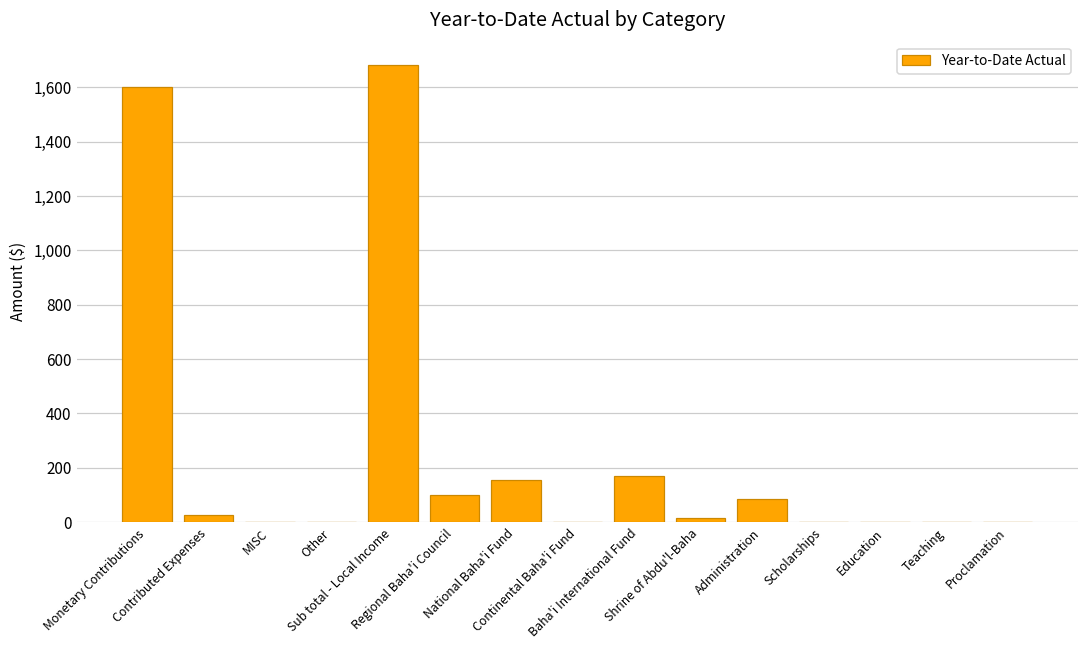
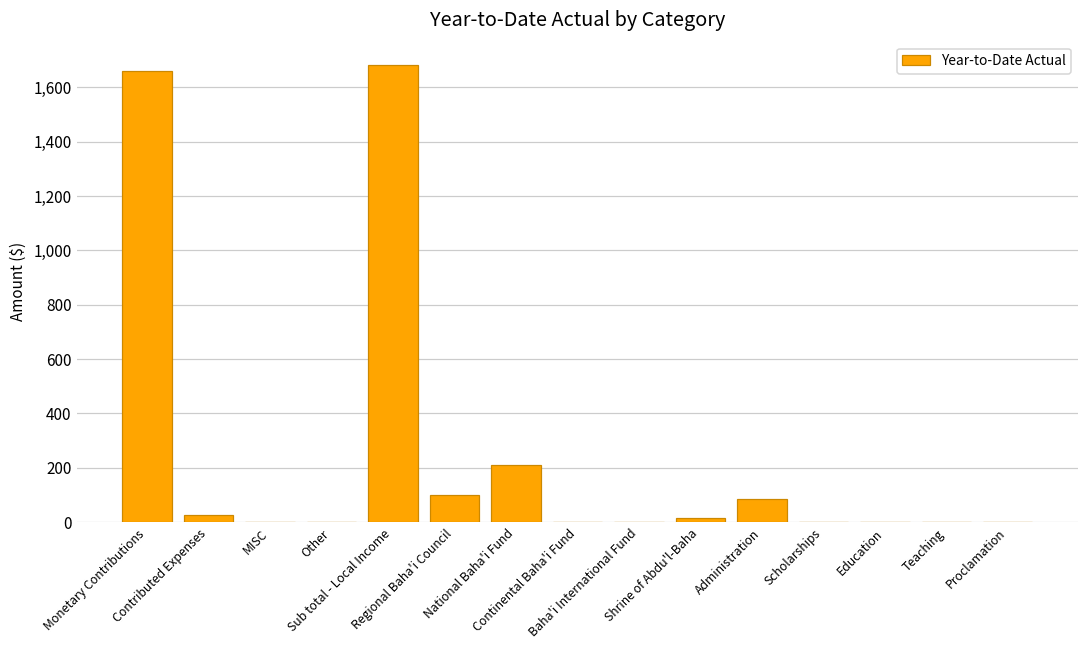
Monetary Contributions: 1,600 -> 1,660
National Baha'i Fund: 150 -> 210
Baha'i International Fund: 170 -> 0
